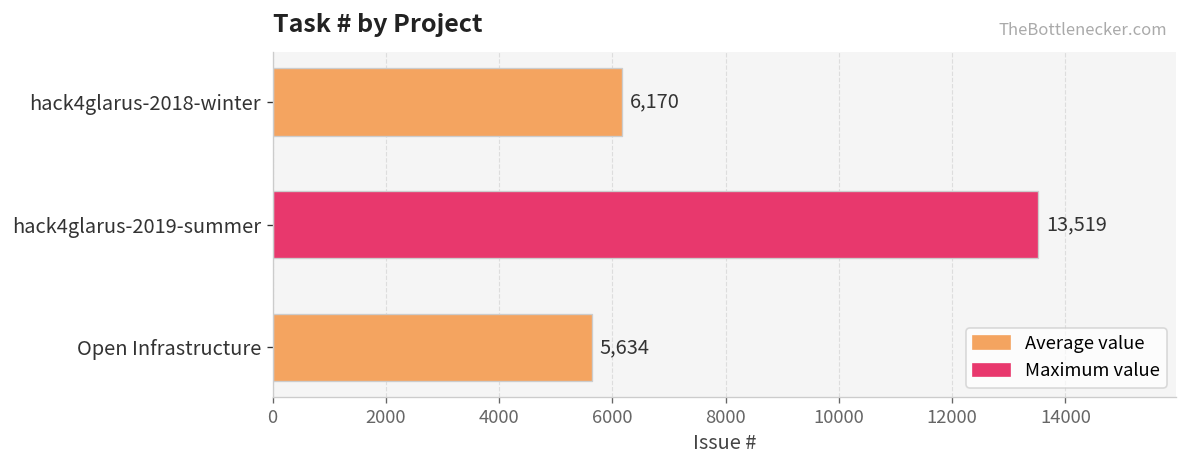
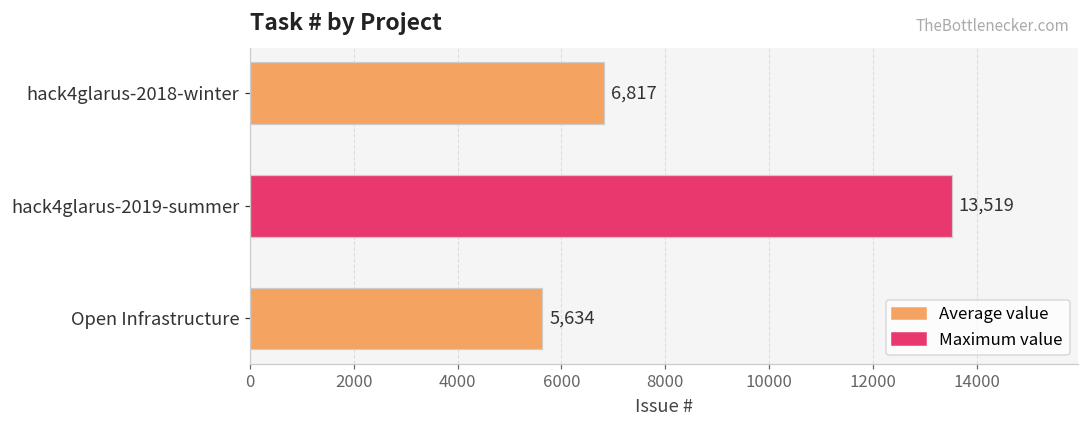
hack4glarus-2018-winter: 6,170 -> 6,817
